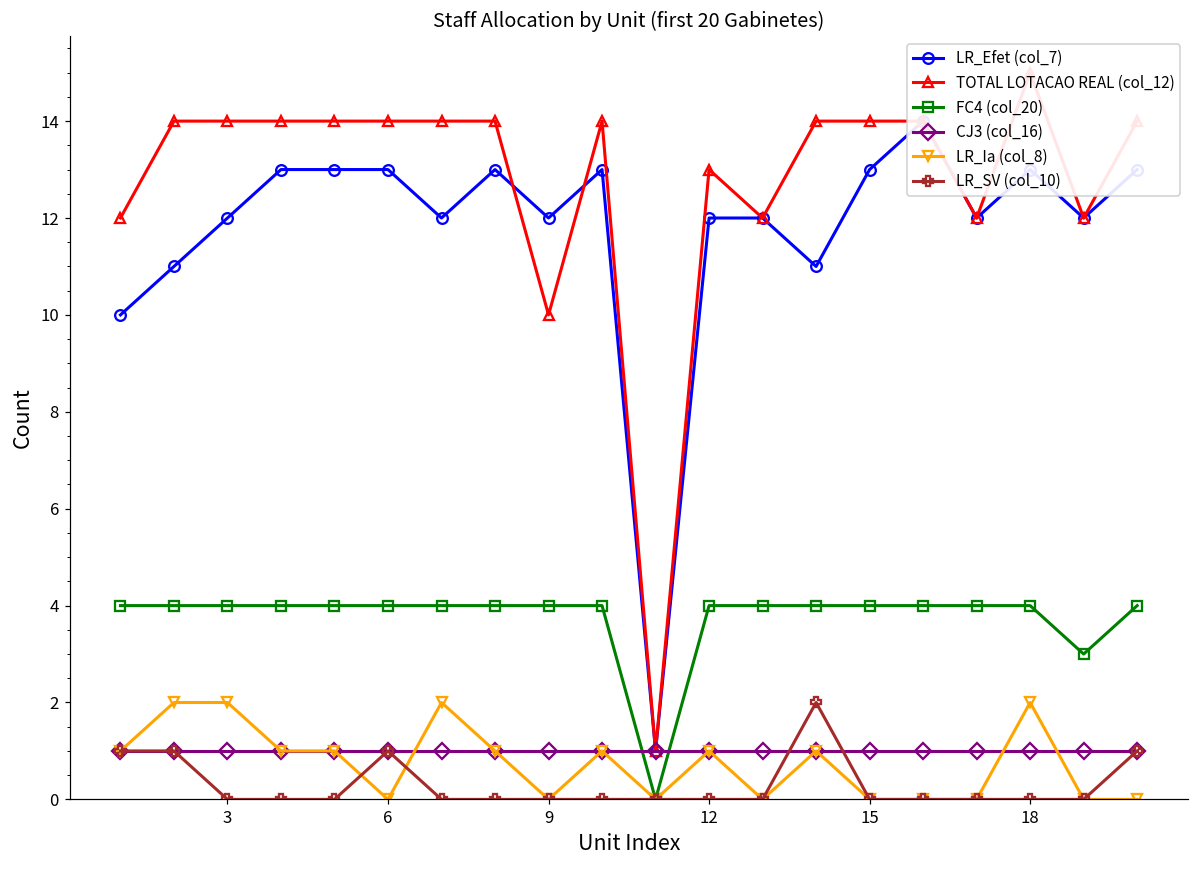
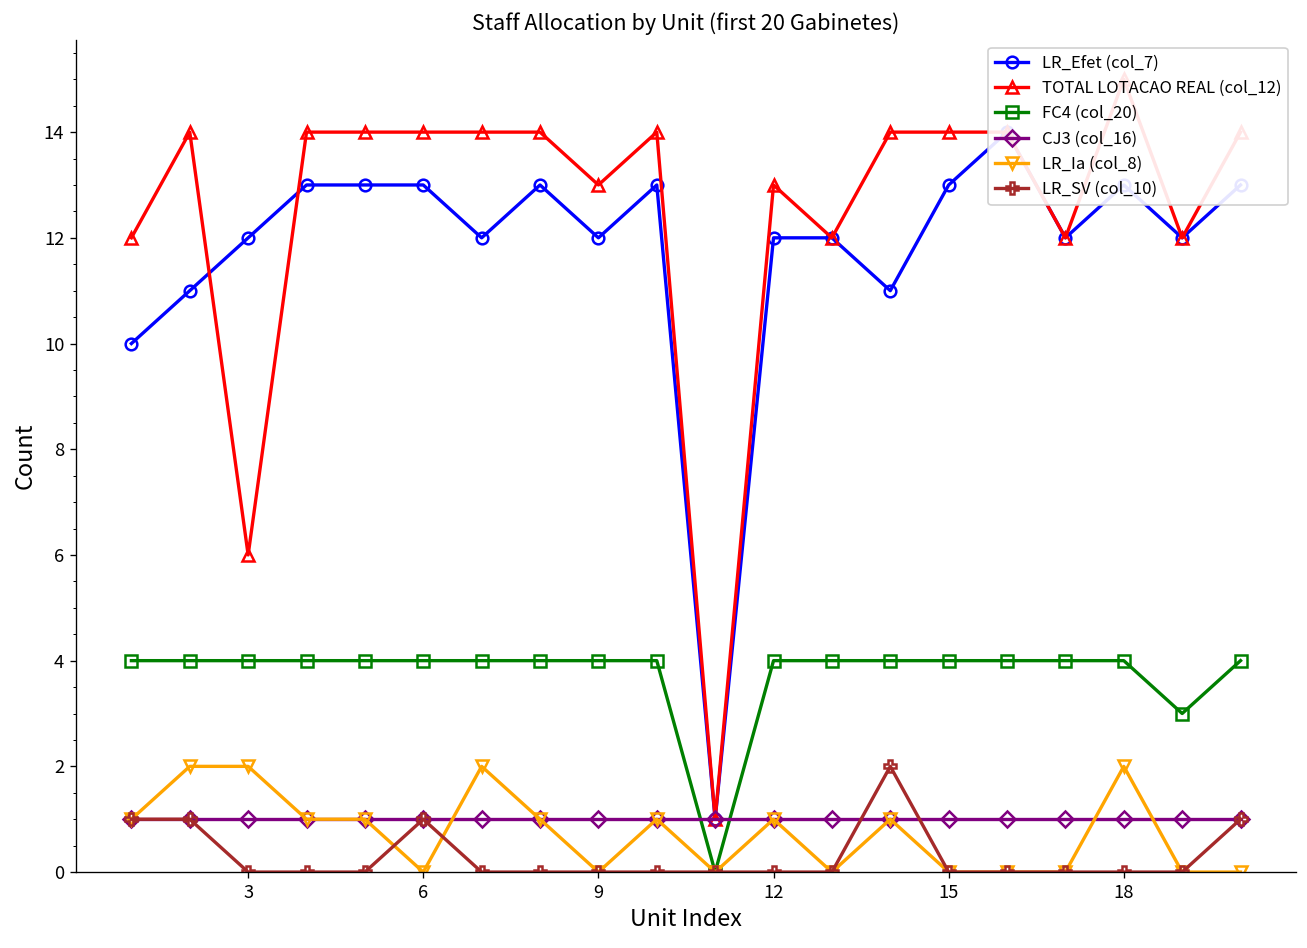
TOTAL LOTACAO REAL (col_12), 3: 14 -> 6
TOTAL LOTACAO REAL (col_12), 9: 10 -> 13
